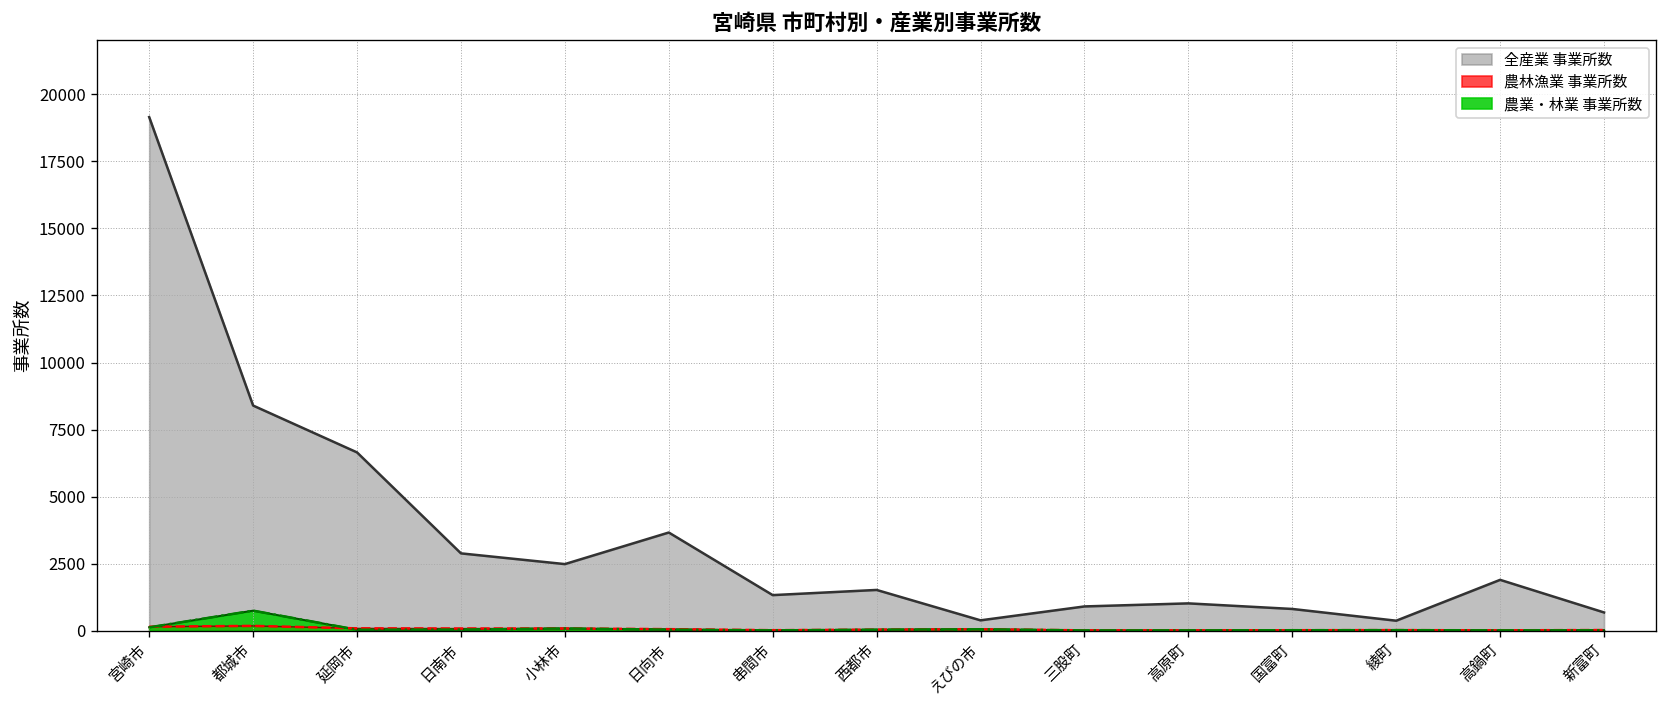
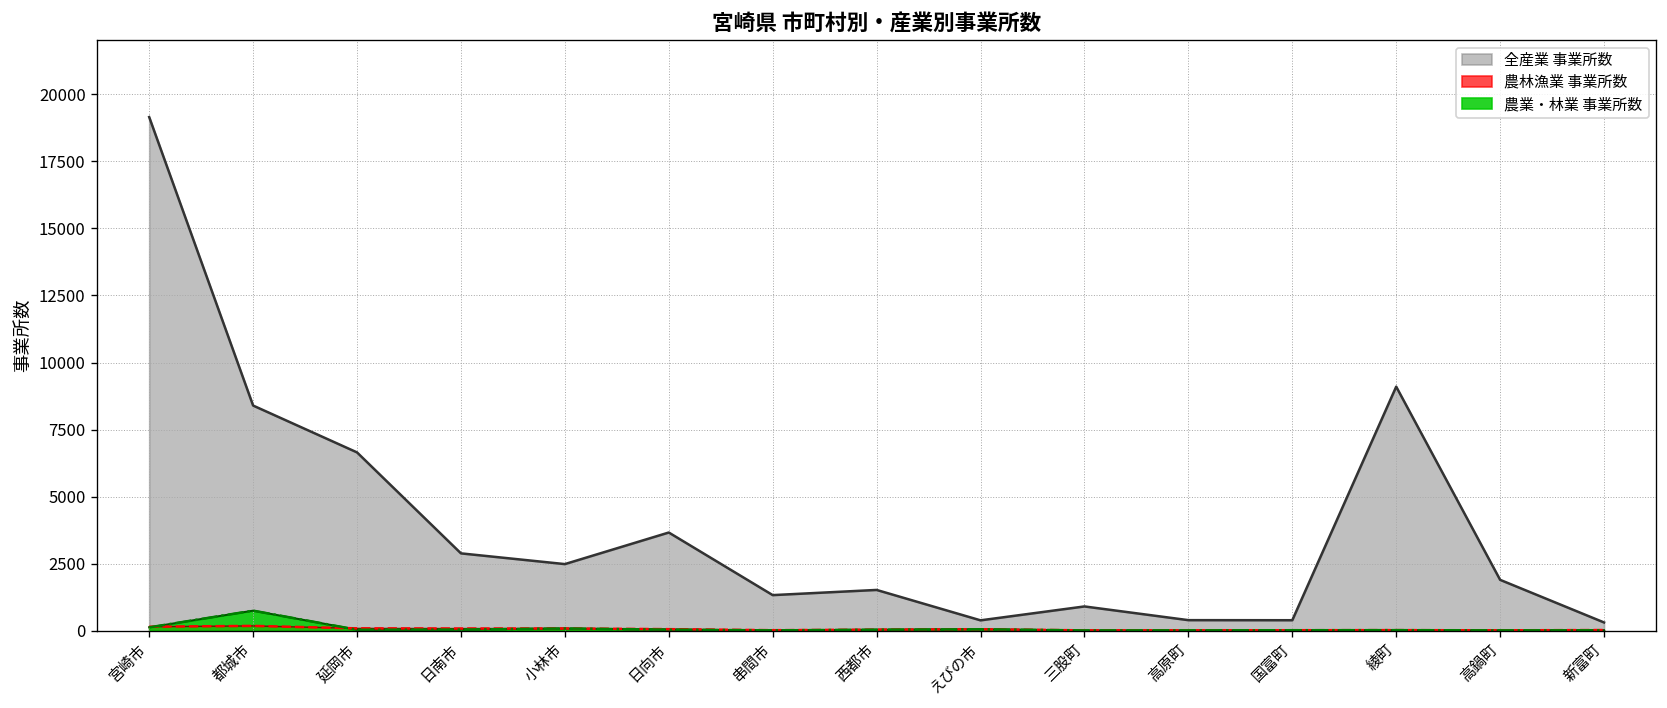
全産業 事業所数, 高原町: 1000 -> 400
全産業 事業所数, 国富町: 800 -> 400
全産業 事業所数, 綾町: 400 -> 9100
全産業 事業所数, 新富町: 700 -> 300
